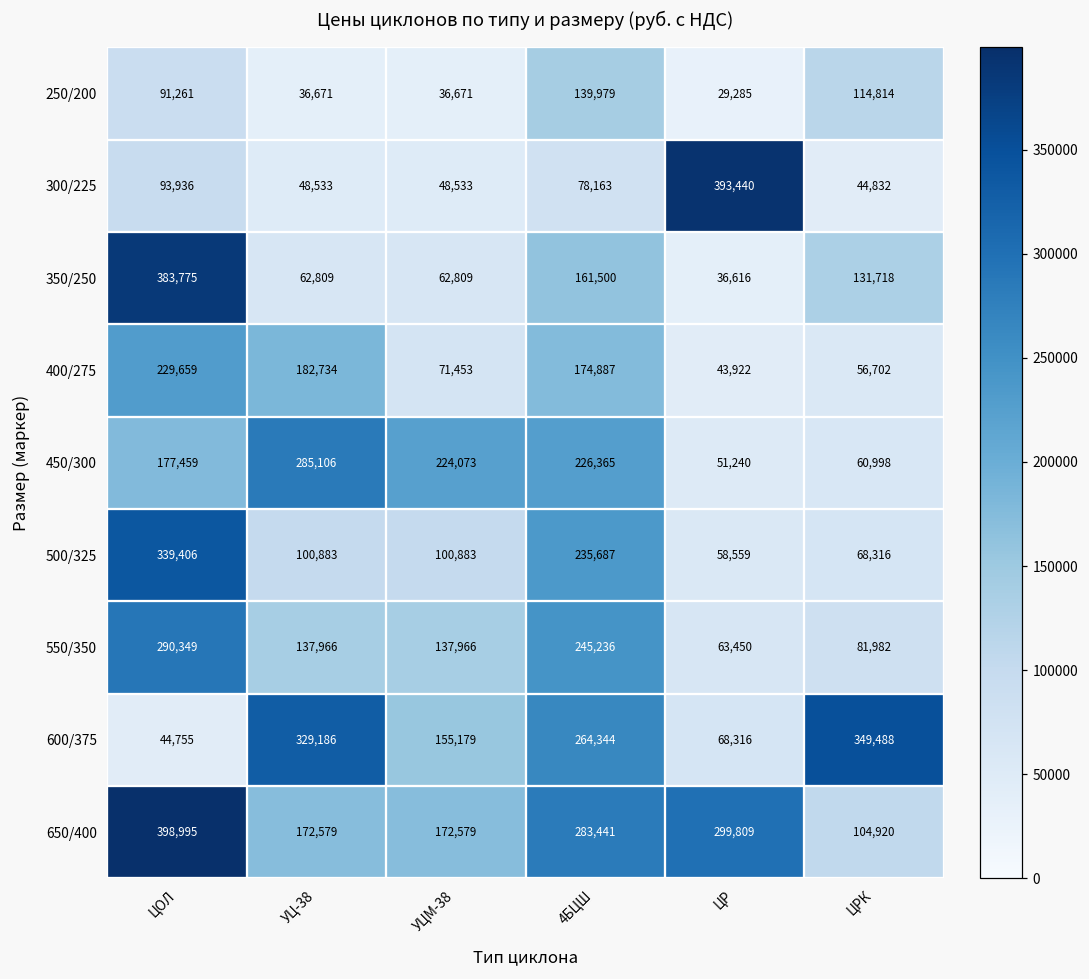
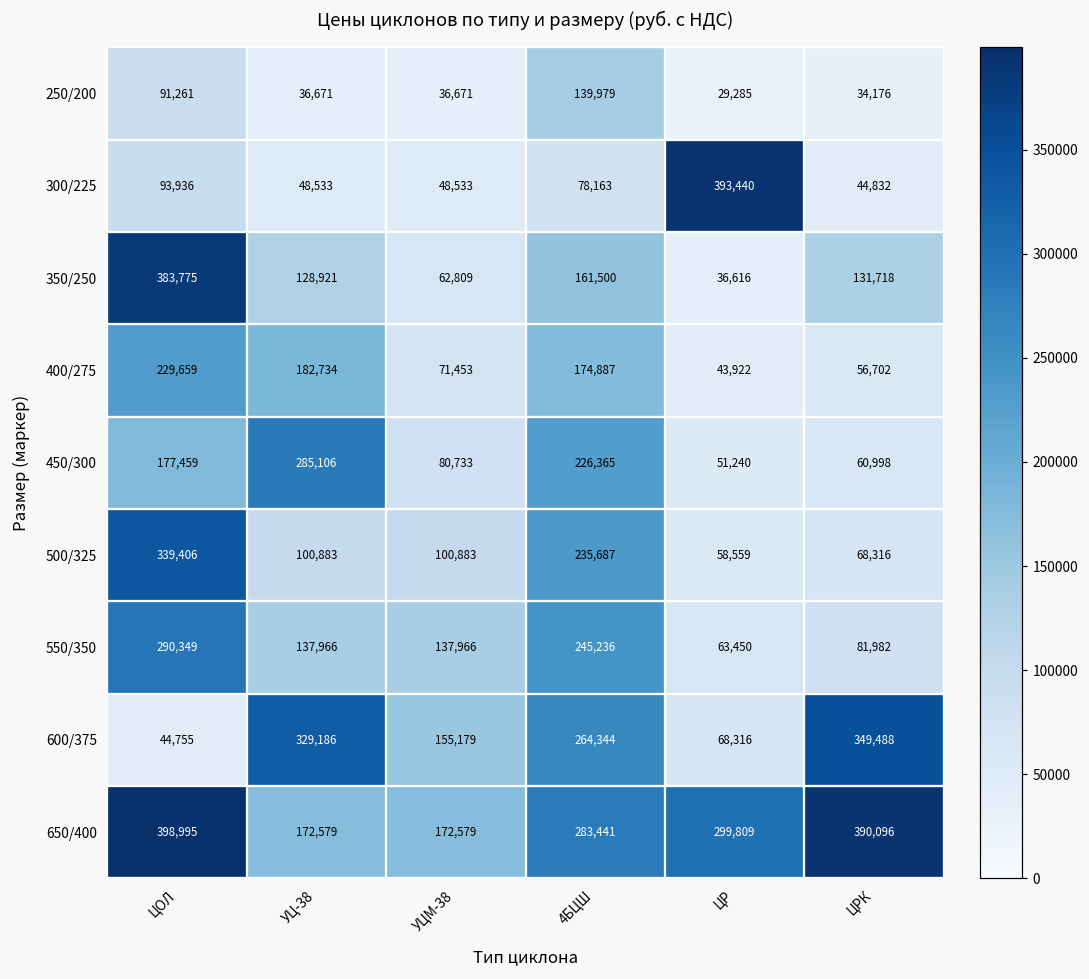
250/200, ЦРК: 114,814 -> 34,176
350/250, УЦ-38: 62,809 -> 128,921
450/300, УЦМ-38: 224,073 -> 80,733
650/400, ЦРК: 104,920 -> 390,096
